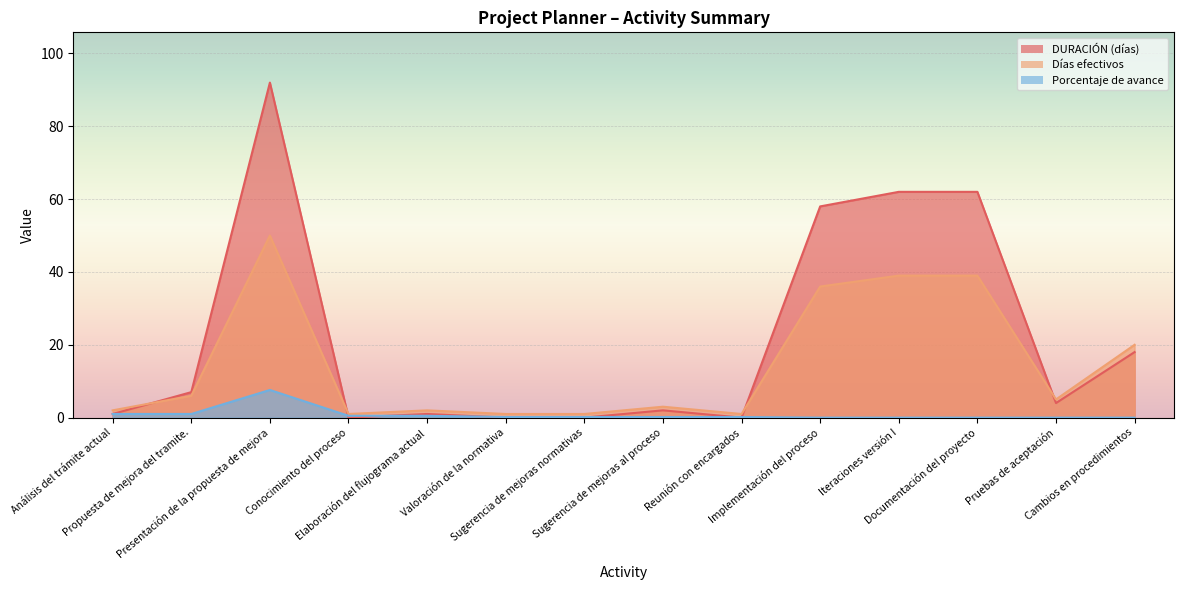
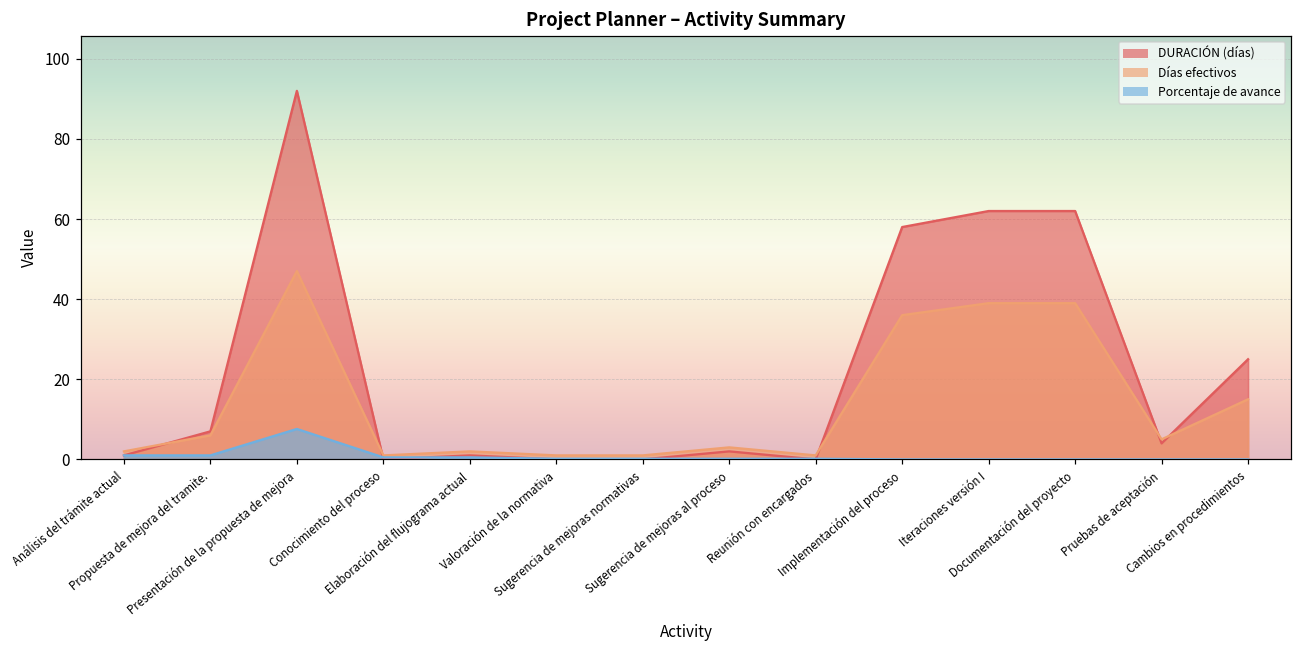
Días efectivos, Presentación de la propuesta de mejora: 50 -> 47
DURACIÓN (días), Cambios en procedimientos: 18 -> 25
Días efectivos, Cambios en procedimientos: 20 -> 15
